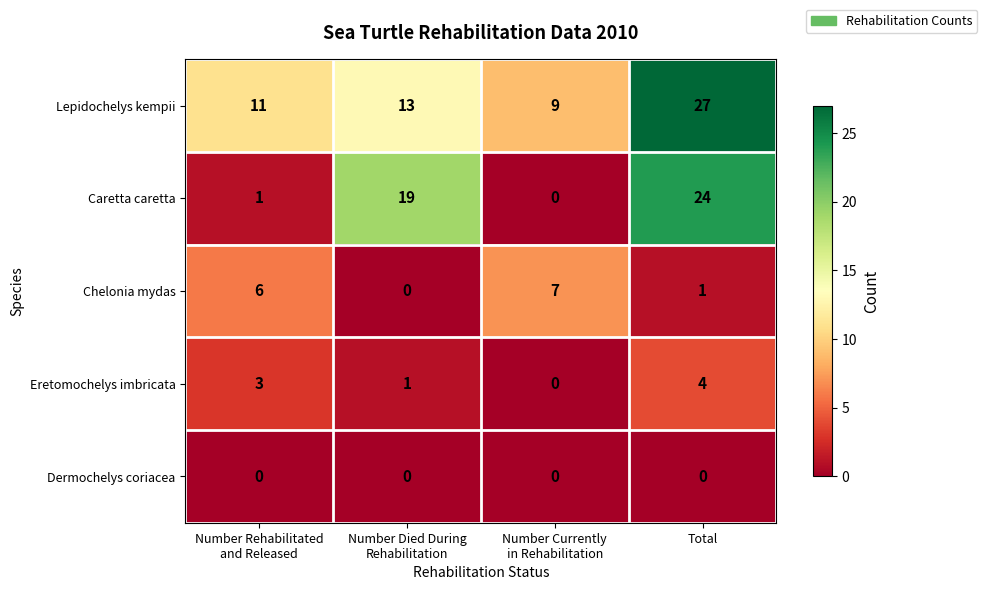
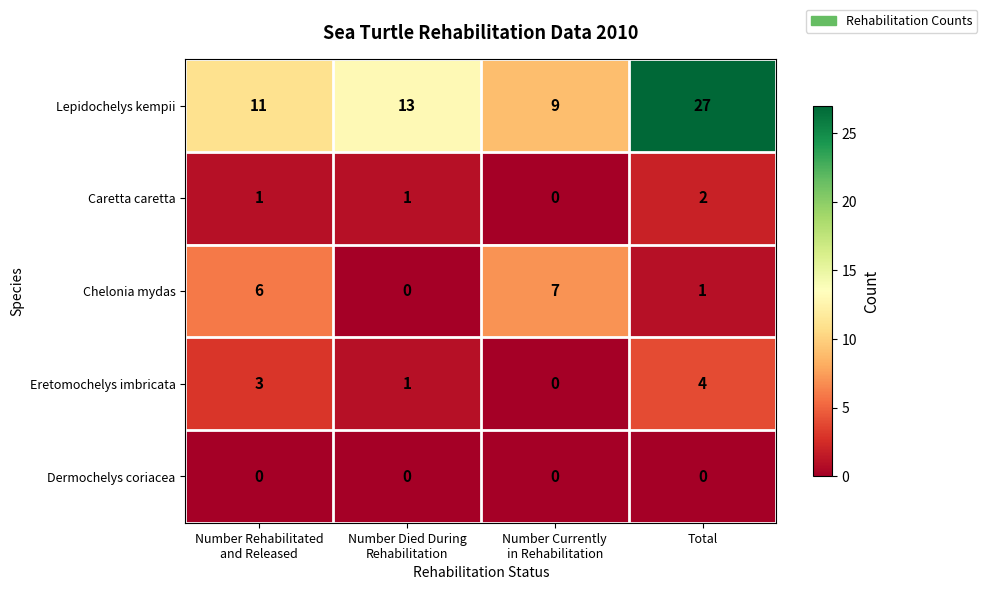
Caretta caretta, Number Died During Rehabilitation: 19 -> 1
Caretta caretta, Total: 24 -> 2
